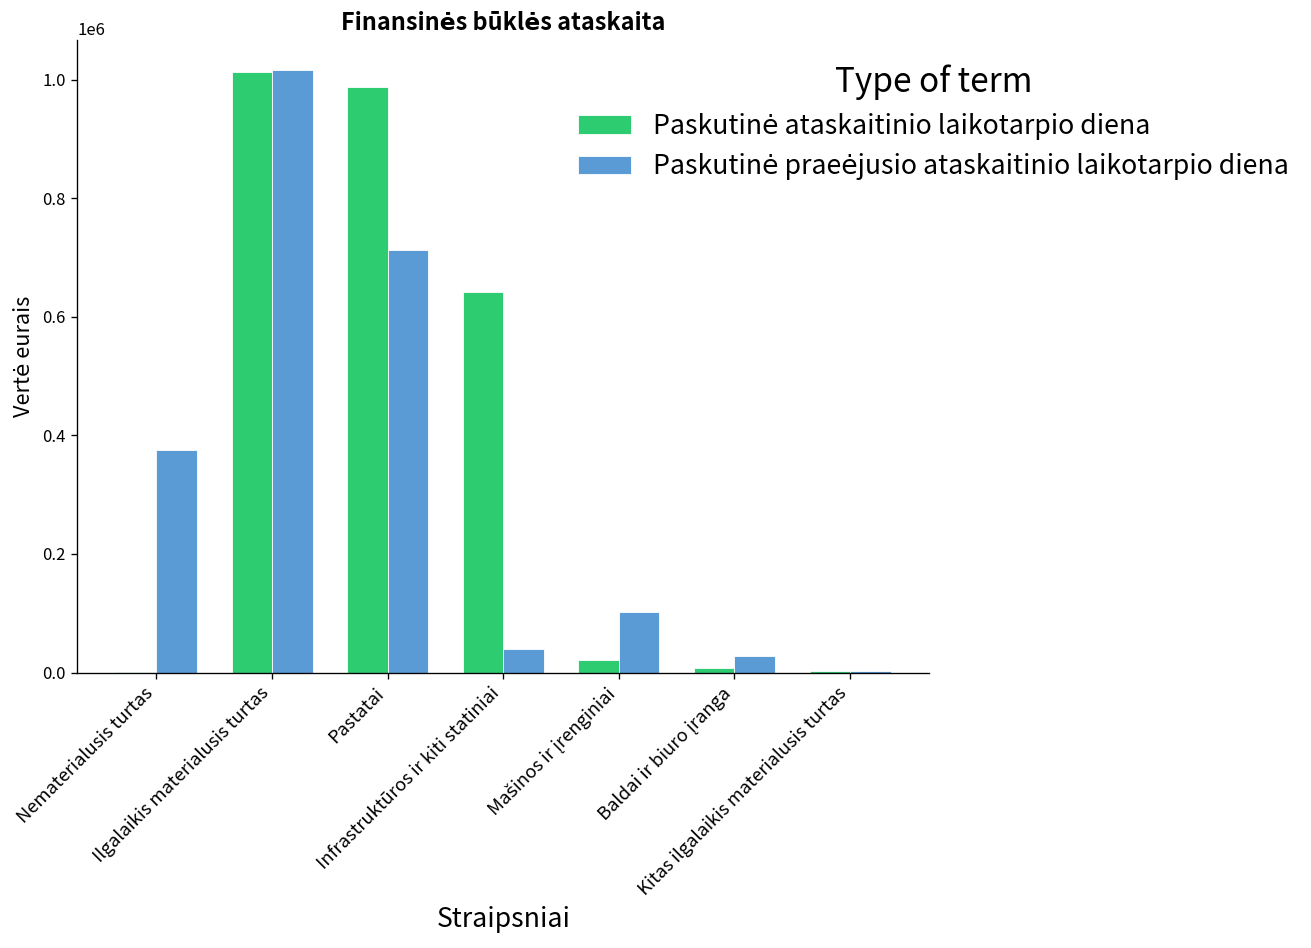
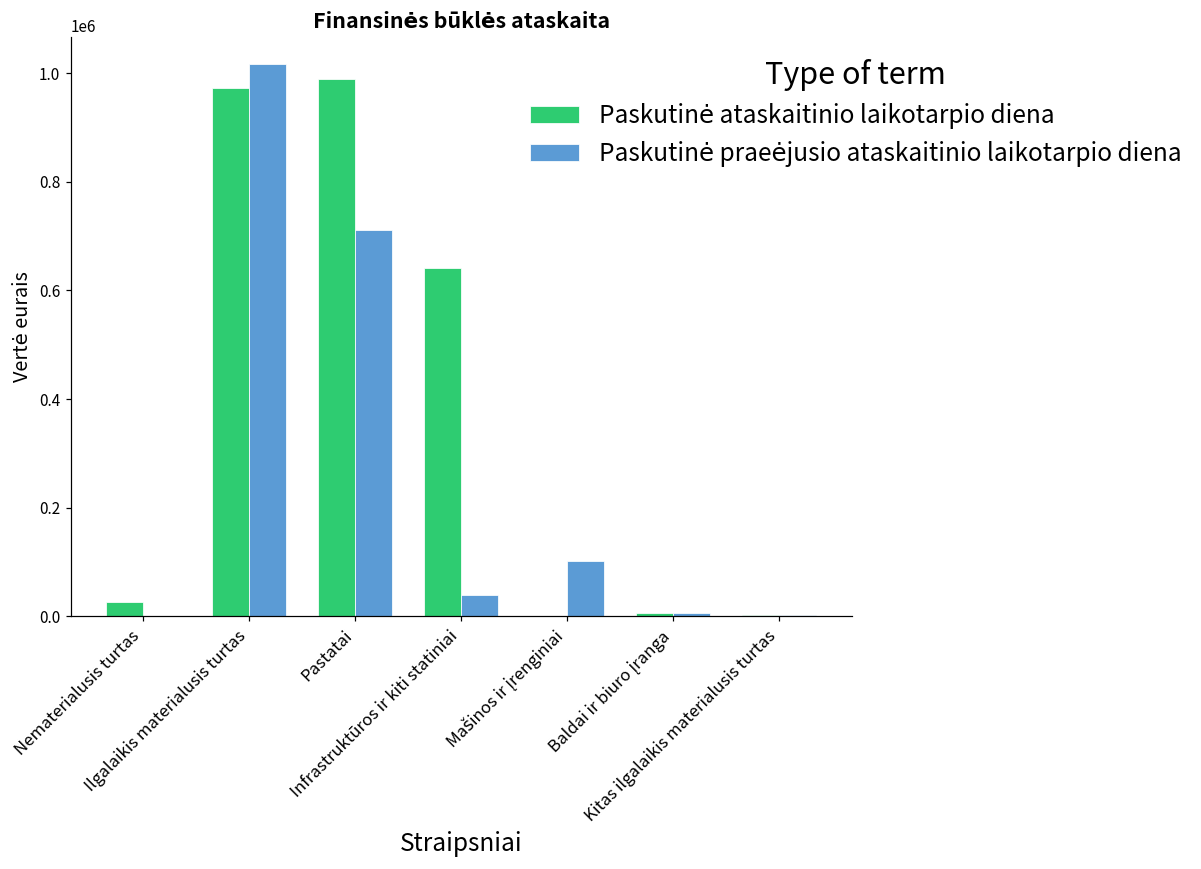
Paskutinė ataskaitinio laikotarpio diena, Nematerialusis turtas: 0 -> 30000
Paskutinė praeėjusio ataskaitinio laikotarpio diena, Nematerialusis turtas: 380000 -> 0
Paskutinė ataskaitinio laikotarpio diena, Ilgalaikis materialusis turtas: 1010000 -> 970000
Paskutinė ataskaitinio laikotarpio diena, Mašinos ir įrenginiai: 20000 -> 0
Paskutinė praeėjusio ataskaitinio laikotarpio diena, Baldai ir biuro įranga: 30000 -> 10000
